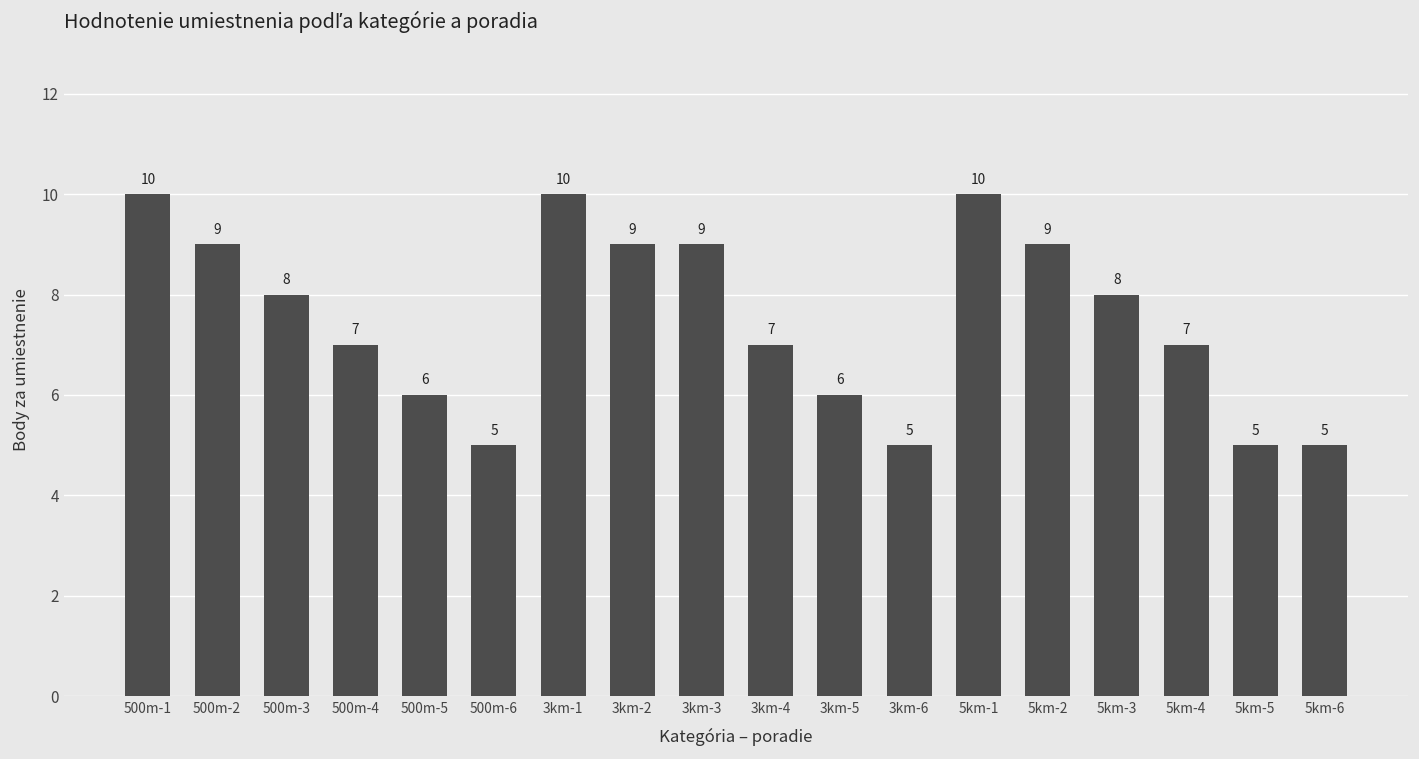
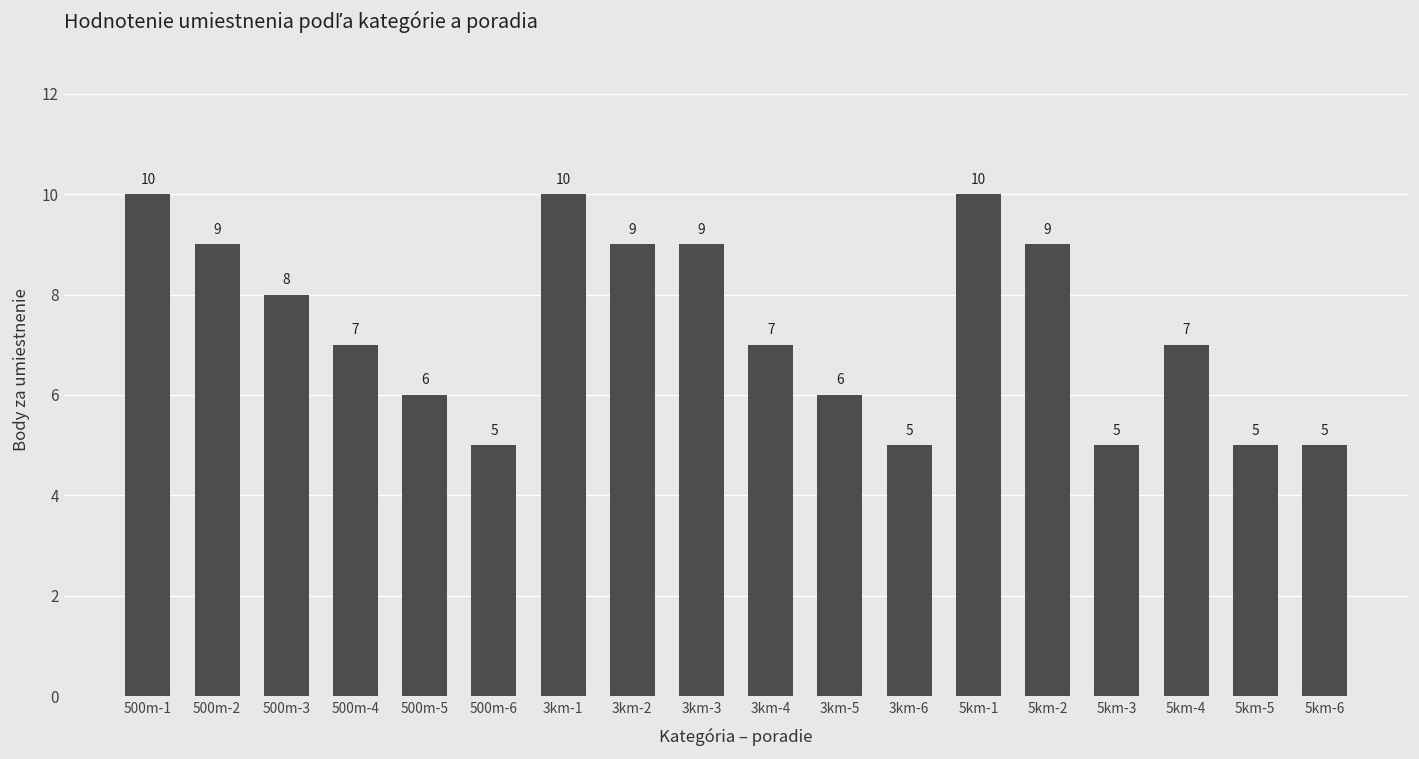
5km-3: 8 -> 5
